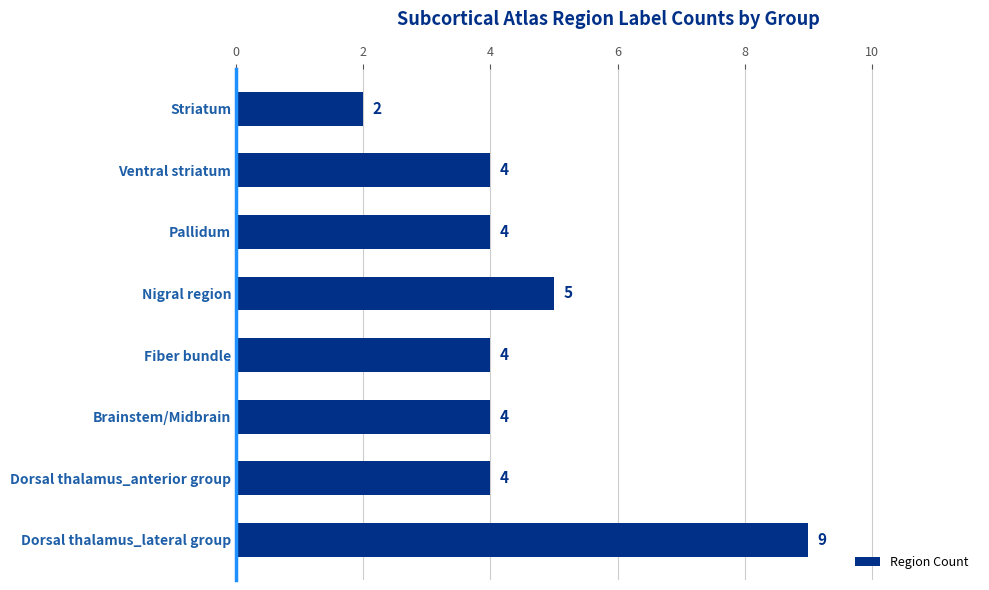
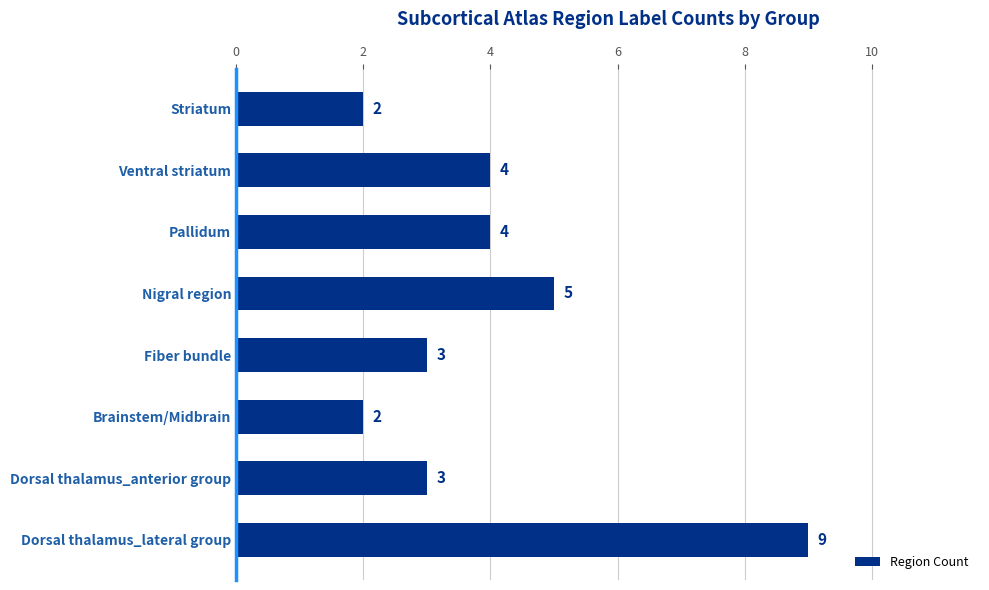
Fiber bundle: 4 -> 3
Brainstem/Midbrain: 4 -> 2
Dorsal thalamus_anterior group: 4 -> 3
